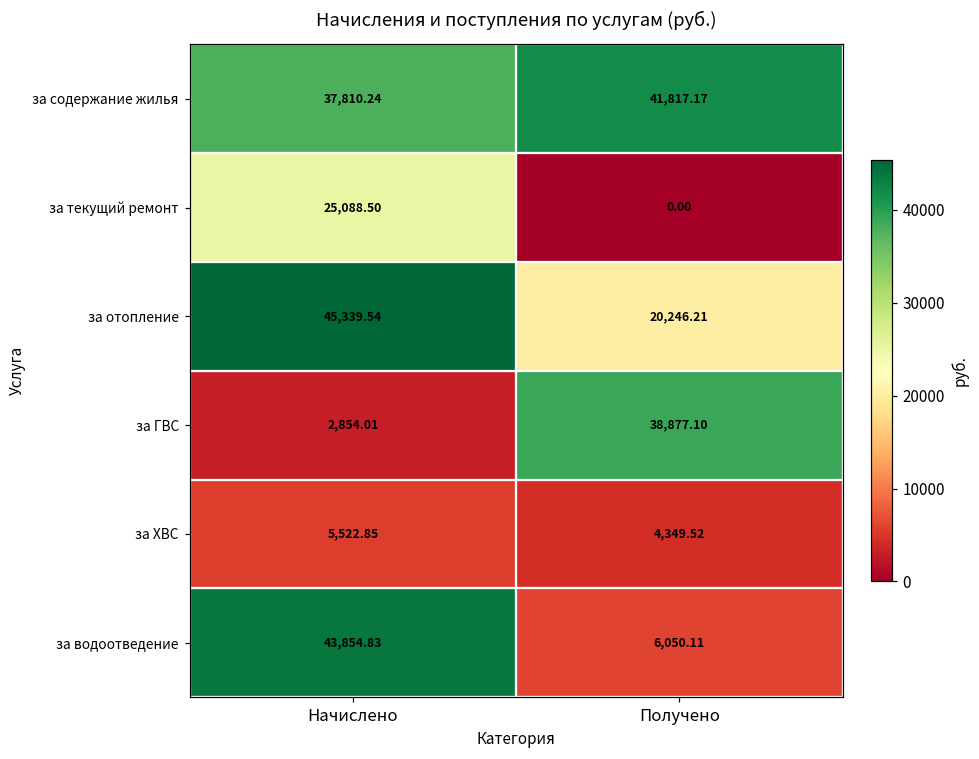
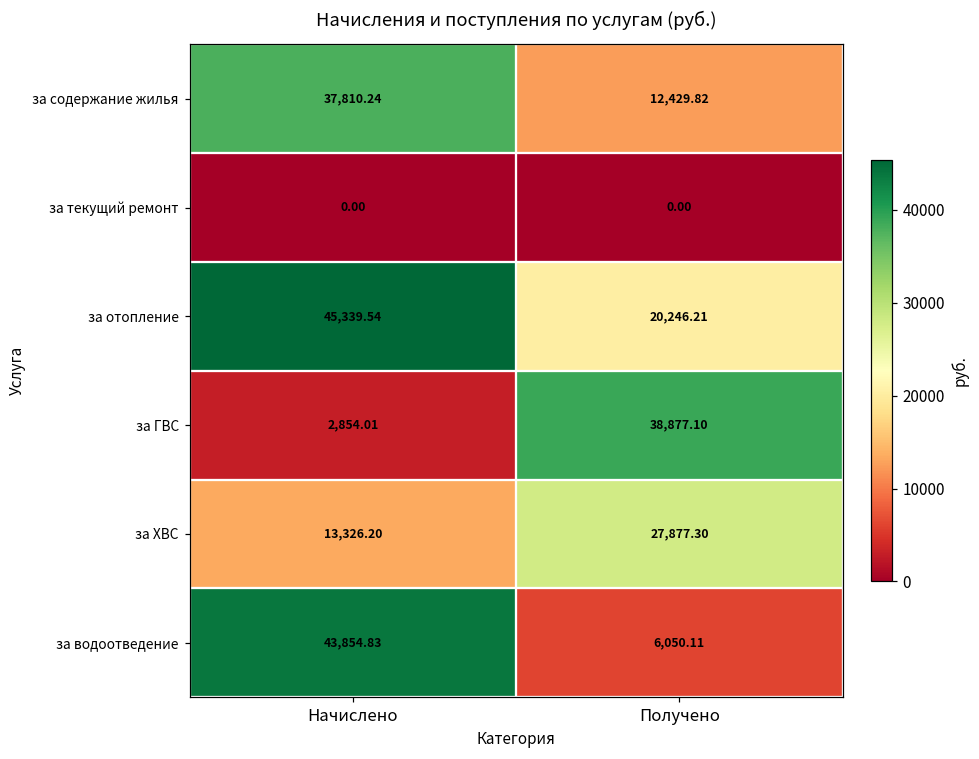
за содержание жилья, Получено: 41,817.17 -> 12,429.82
за текущий ремонт, Начислено: 25,088.50 -> 0.00
за ХВС, Начислено: 5,522.85 -> 13,326.20
за ХВС, Получено: 4,349.52 -> 27,877.30
